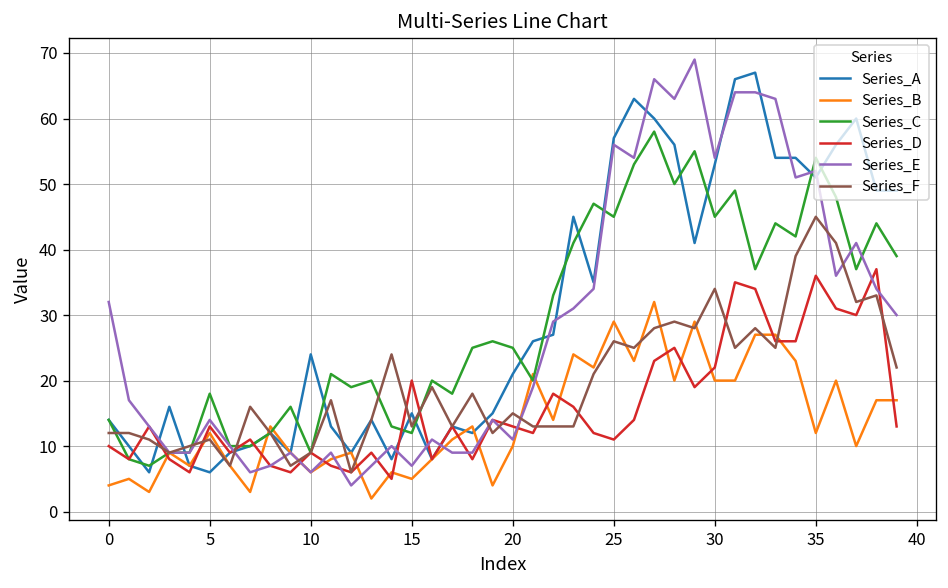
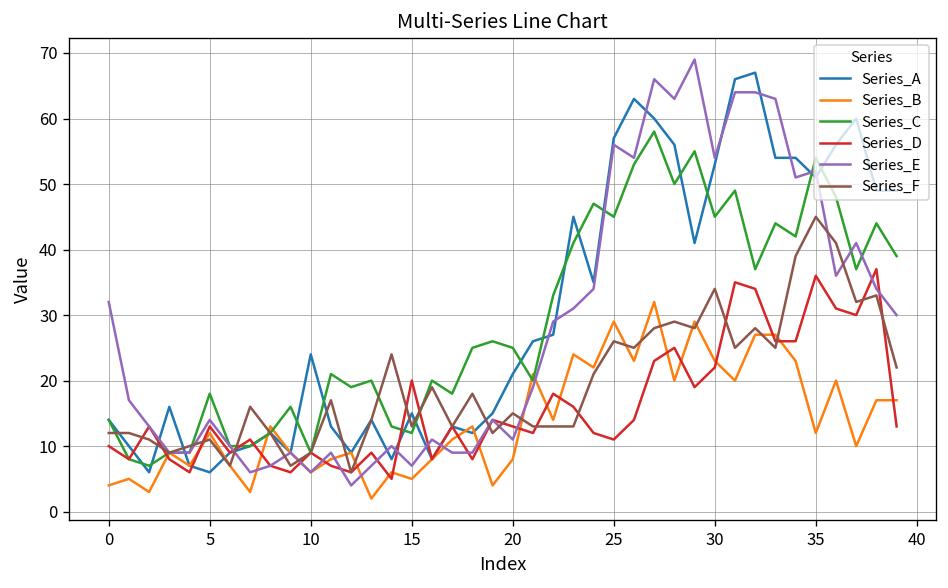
Series_B, 20: 10 -> 8
Series_B, 30: 20 -> 23
